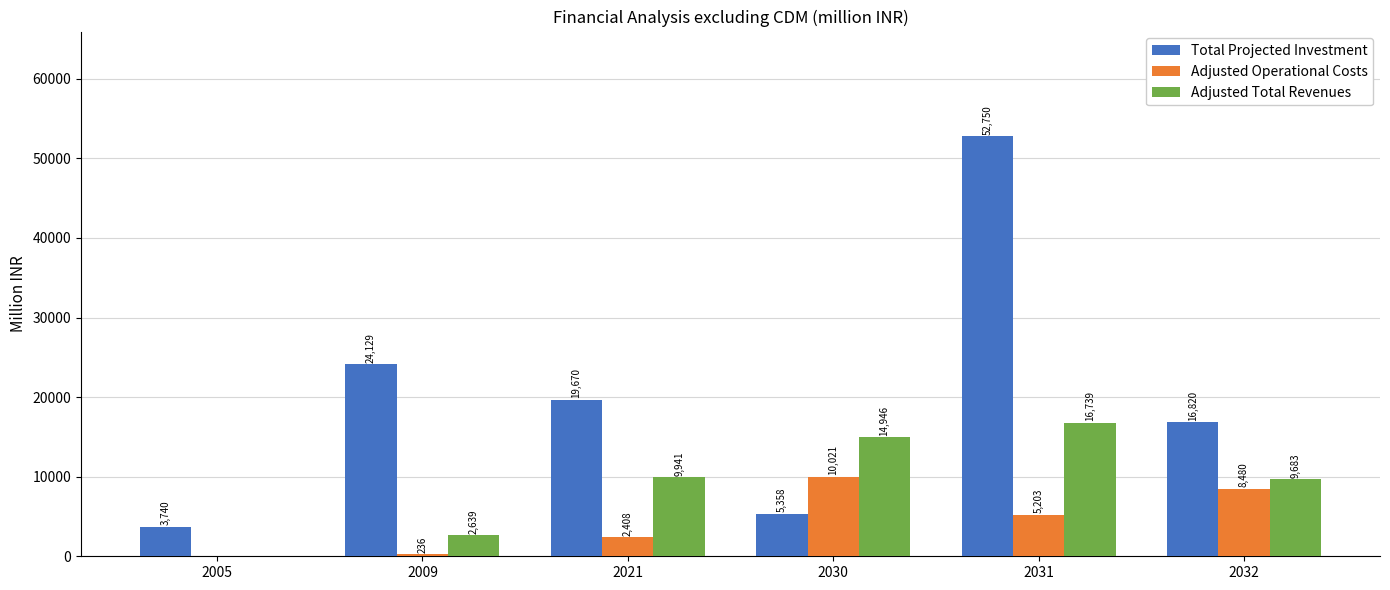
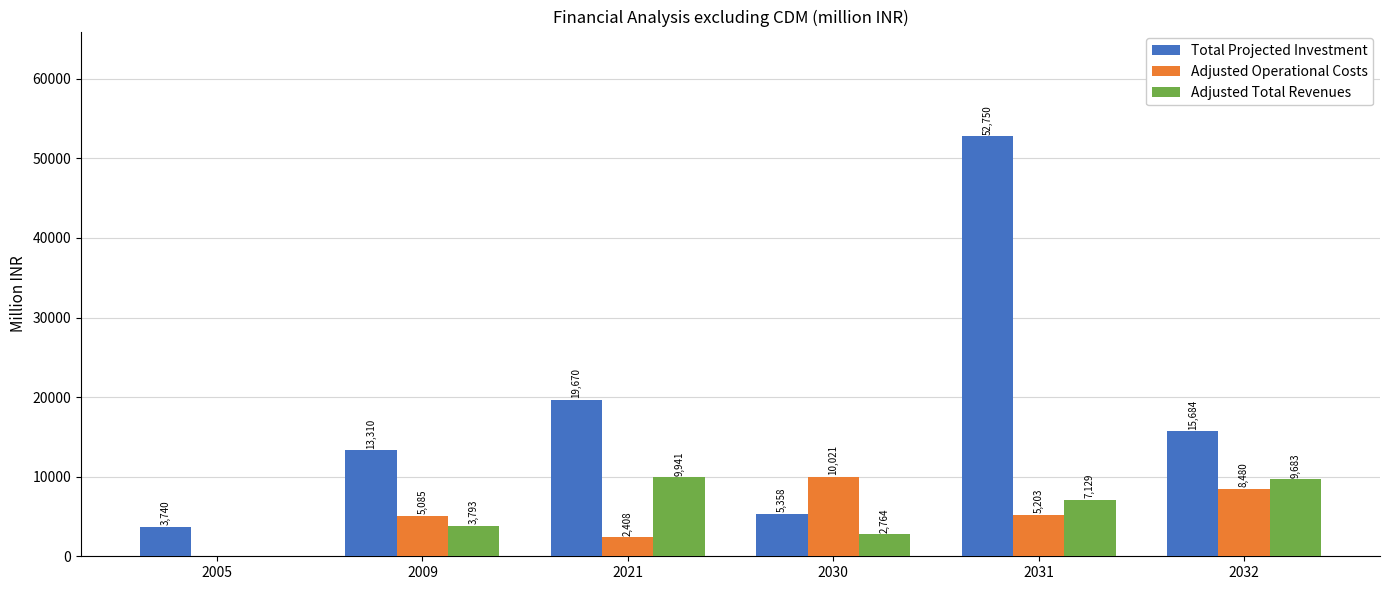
Total Projected Investment, 2009: 24,129 -> 13,310
Adjusted Operational Costs, 2009: 236 -> 5,085
Adjusted Total Revenues, 2009: 2,639 -> 3,793
Adjusted Total Revenues, 2030: 14,946 -> 2,764
Adjusted Total Revenues, 2031: 16,739 -> 7,129
Total Projected Investment, 2032: 16,820 -> 15,684
